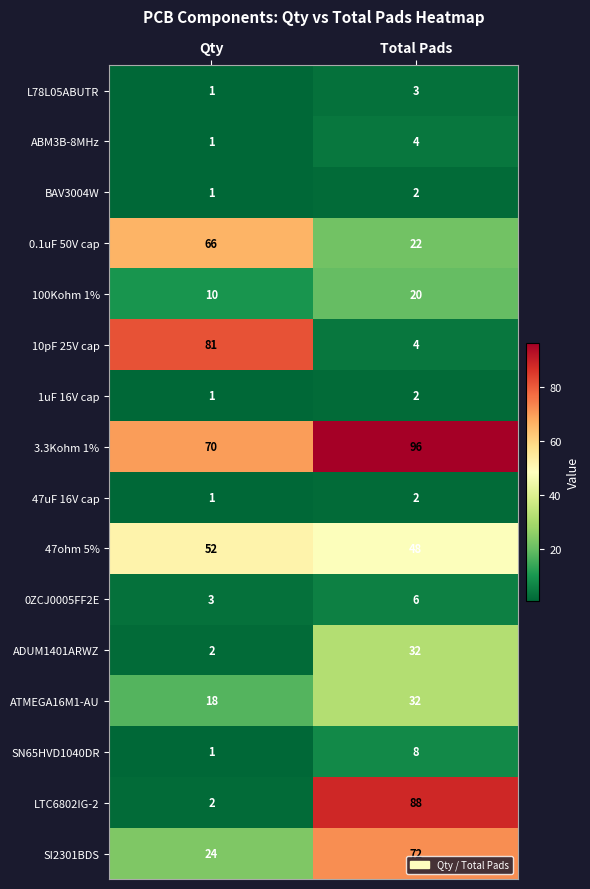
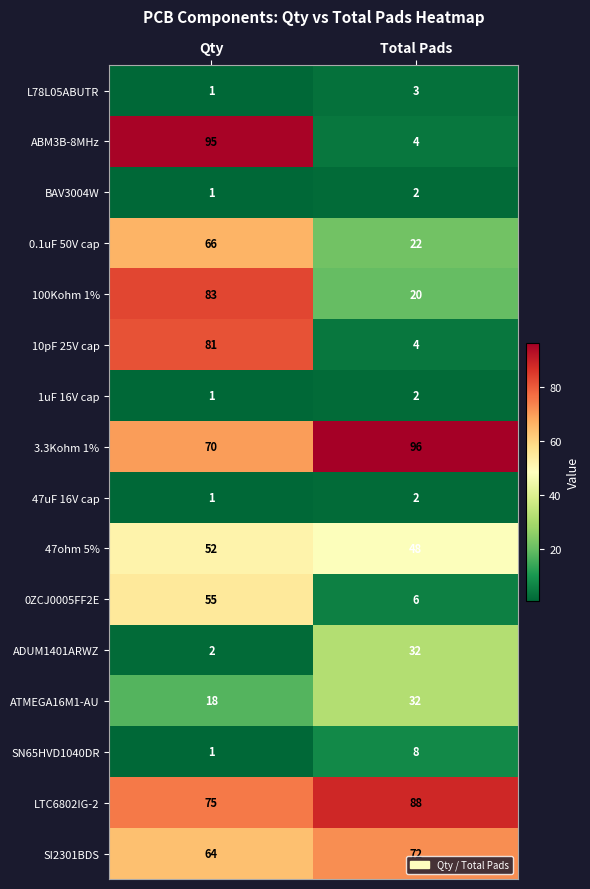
ABM3B-8MHz, Qty: 1 -> 95
100Kohm 1%, Qty: 10 -> 83
0ZCJ0005FF2E, Qty: 3 -> 55
LTC6802IG-2, Qty: 2 -> 75
SI2301BDS, Qty: 24 -> 64
